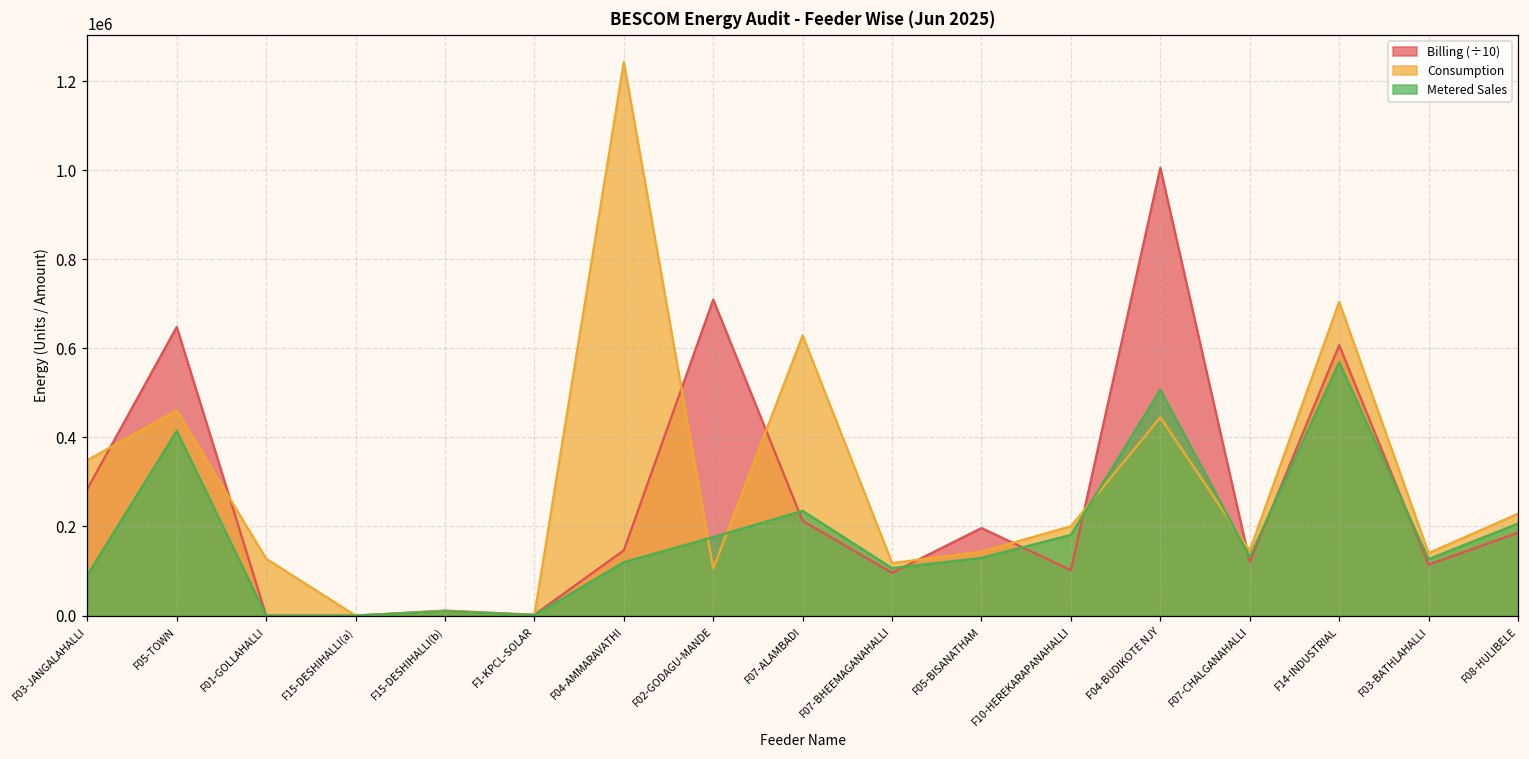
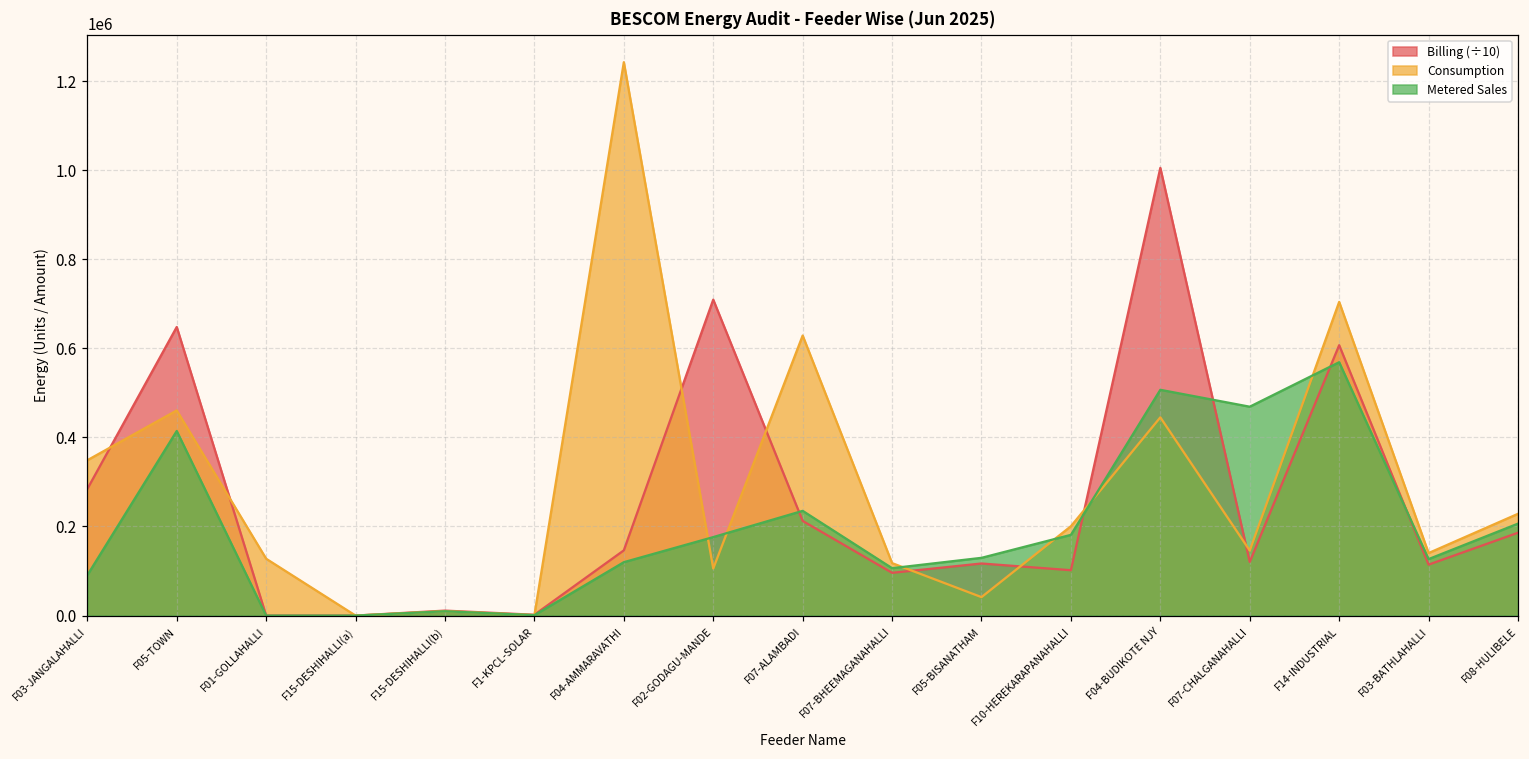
Billing (÷10), F05-BISANATHAM: 200000 -> 120000
Consumption, F05-BISANATHAM: 140000 -> 40000
Metered Sales, F07-CHALGANAHALLI: 130000 -> 470000
